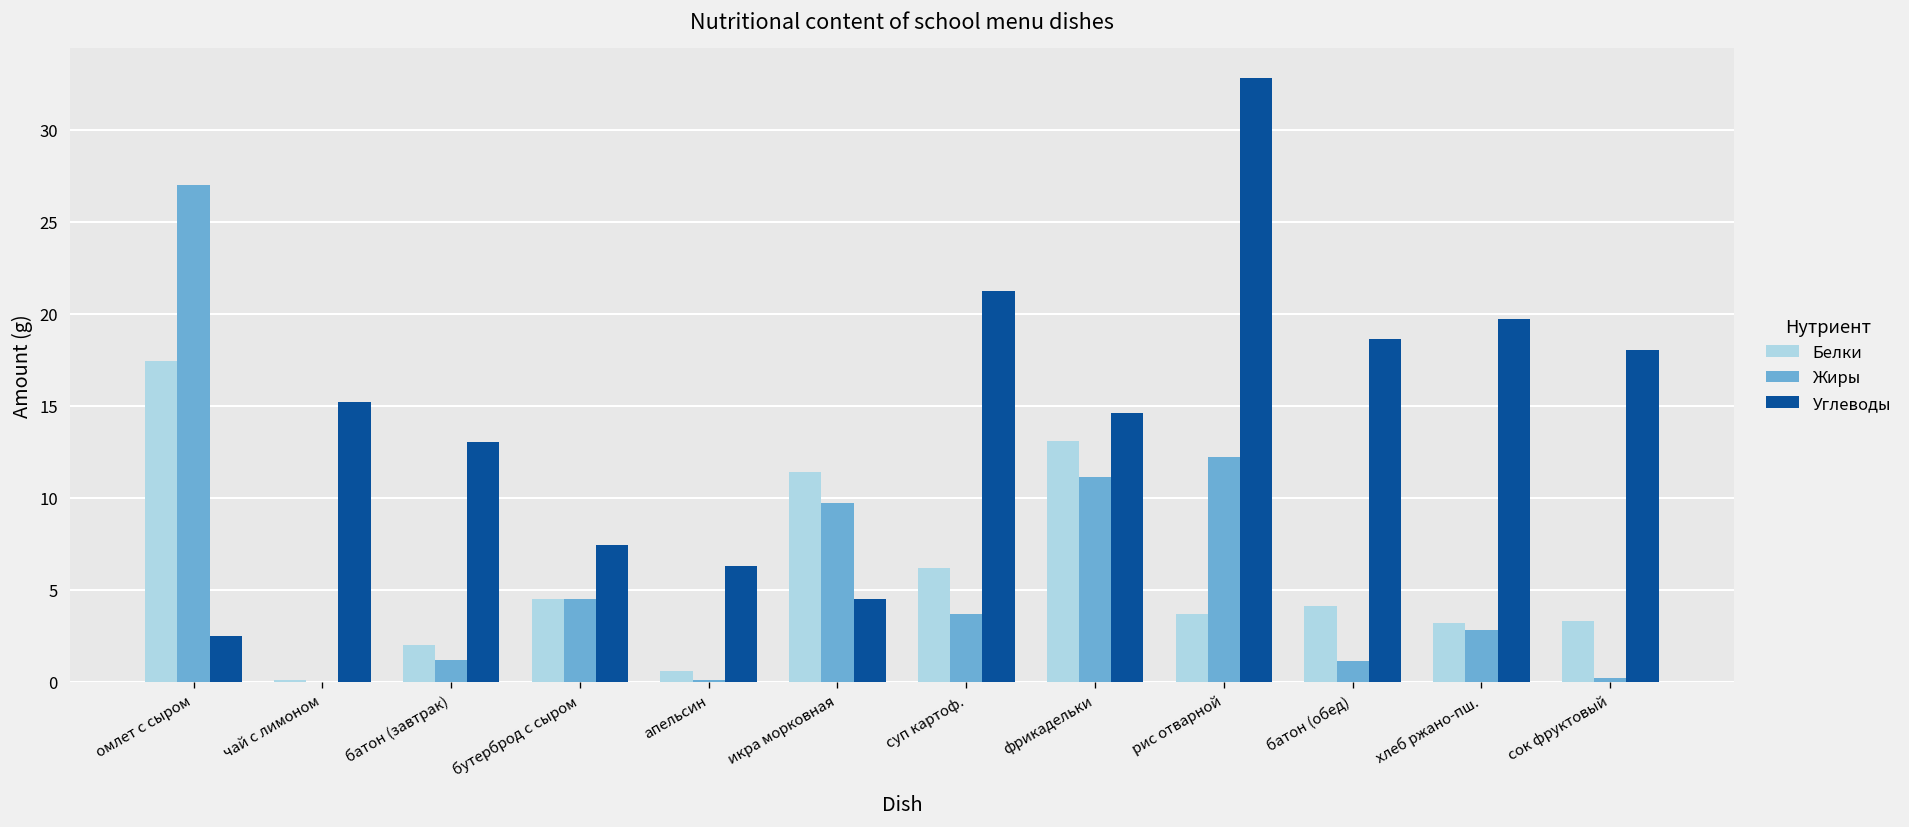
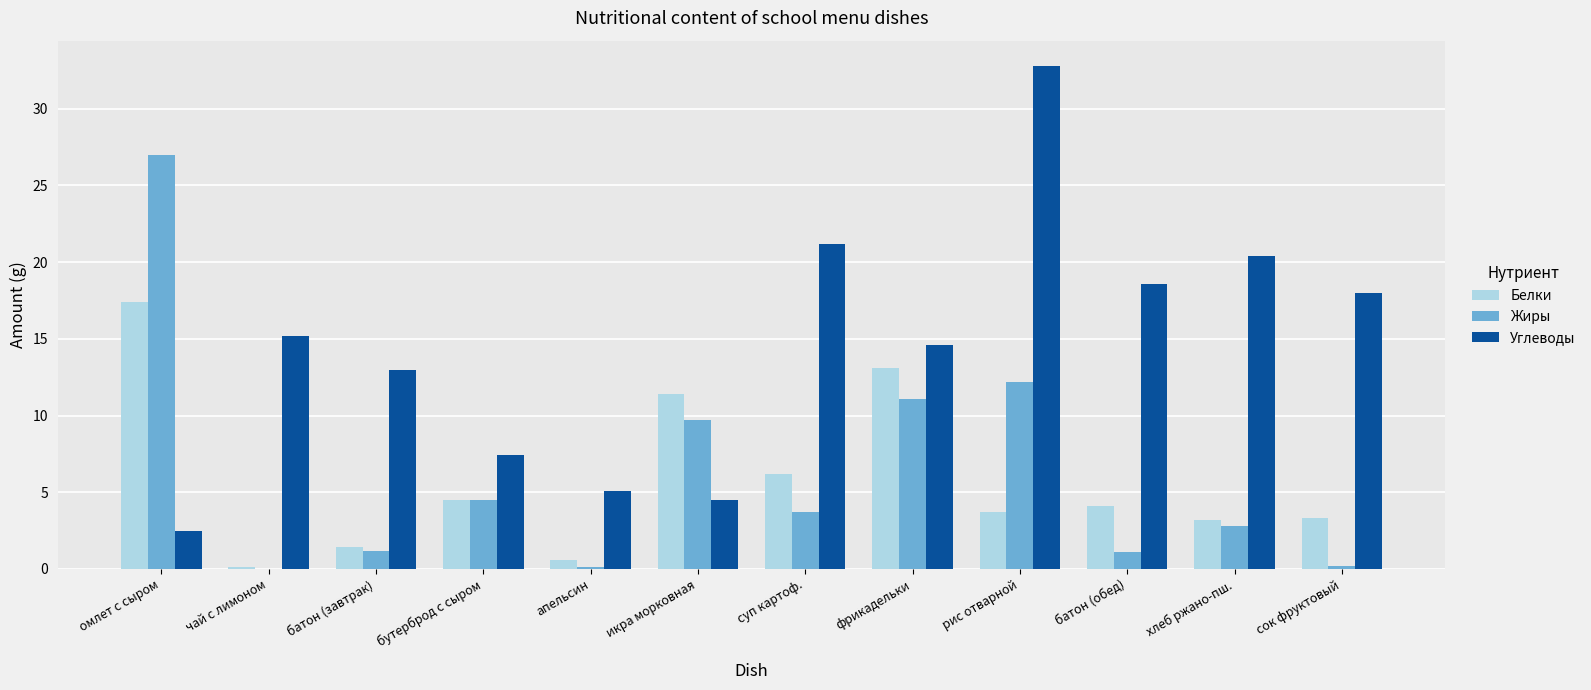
Белки, батон (завтрак): 2.0 -> 1.4
Углеводы, апельсин: 6.3 -> 5.1
Углеводы, хлеб ржано-пш.: 19.7 -> 20.4
